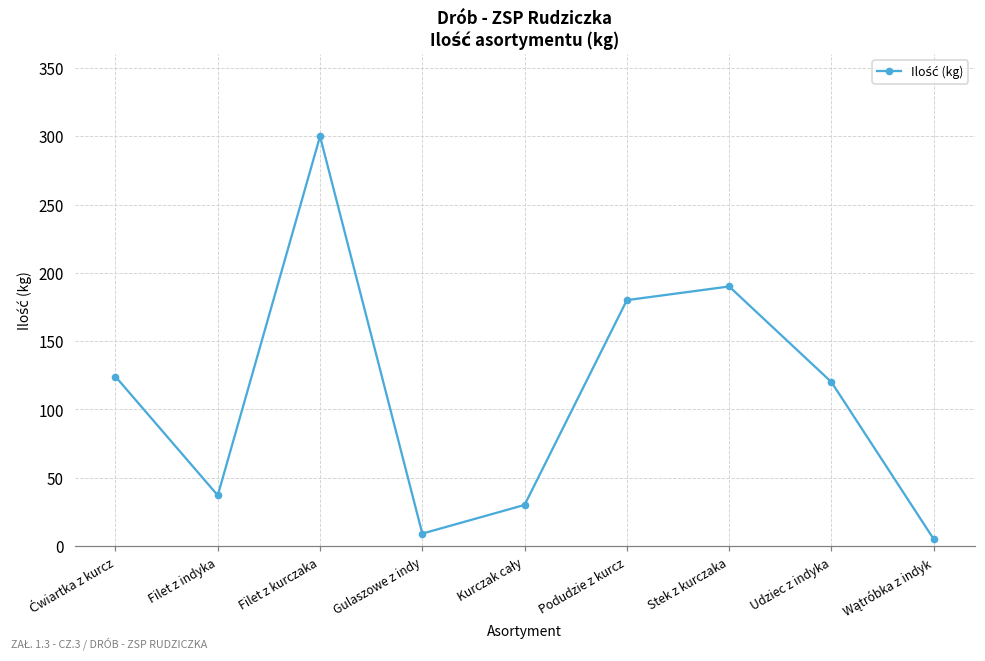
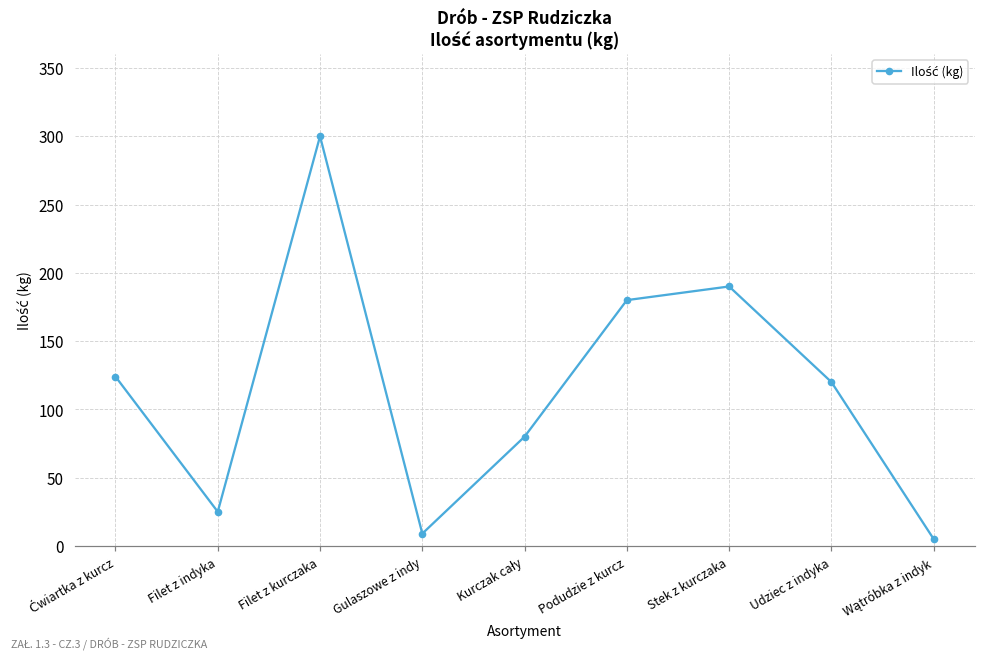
Filet z indyka: 37 -> 25
Kurczak cały: 30 -> 80
